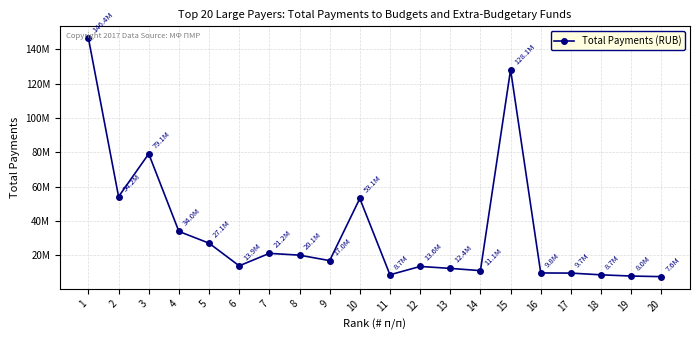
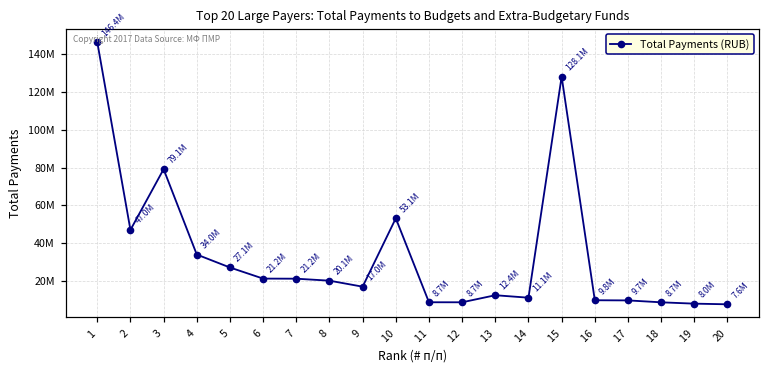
2: 54.2M -> 47.0M
6: 13.9M -> 21.2M
12: 13.6M -> 8.7M
